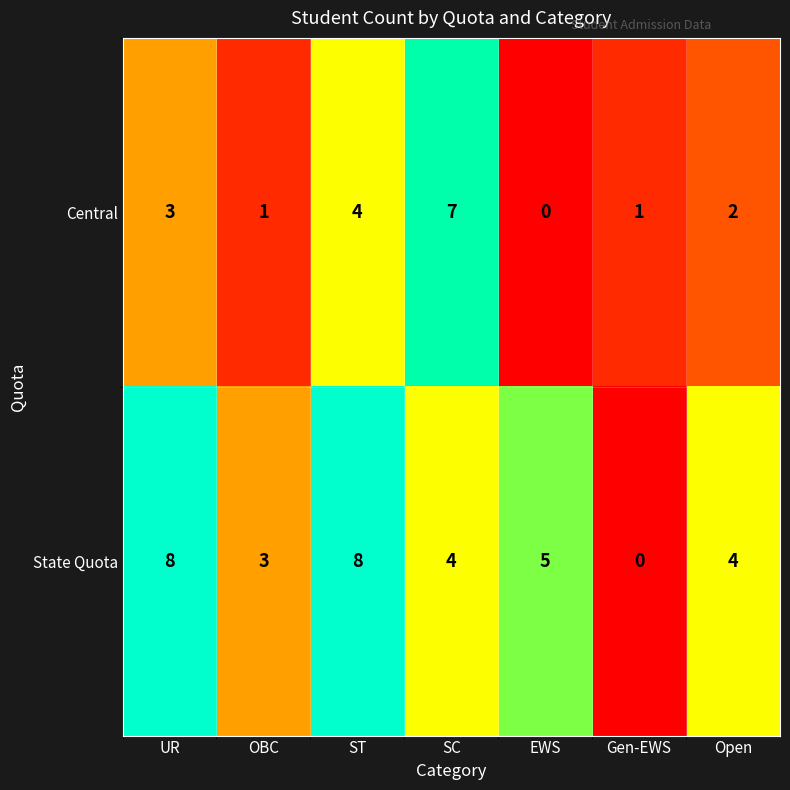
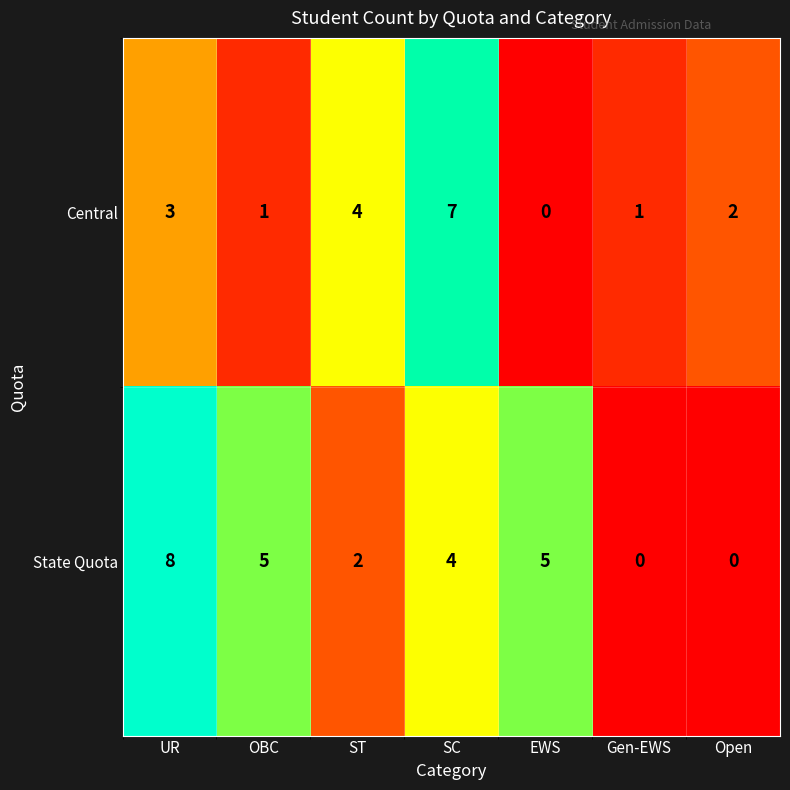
State Quota, OBC: 3 -> 5
State Quota, ST: 8 -> 2
State Quota, Open: 4 -> 0
